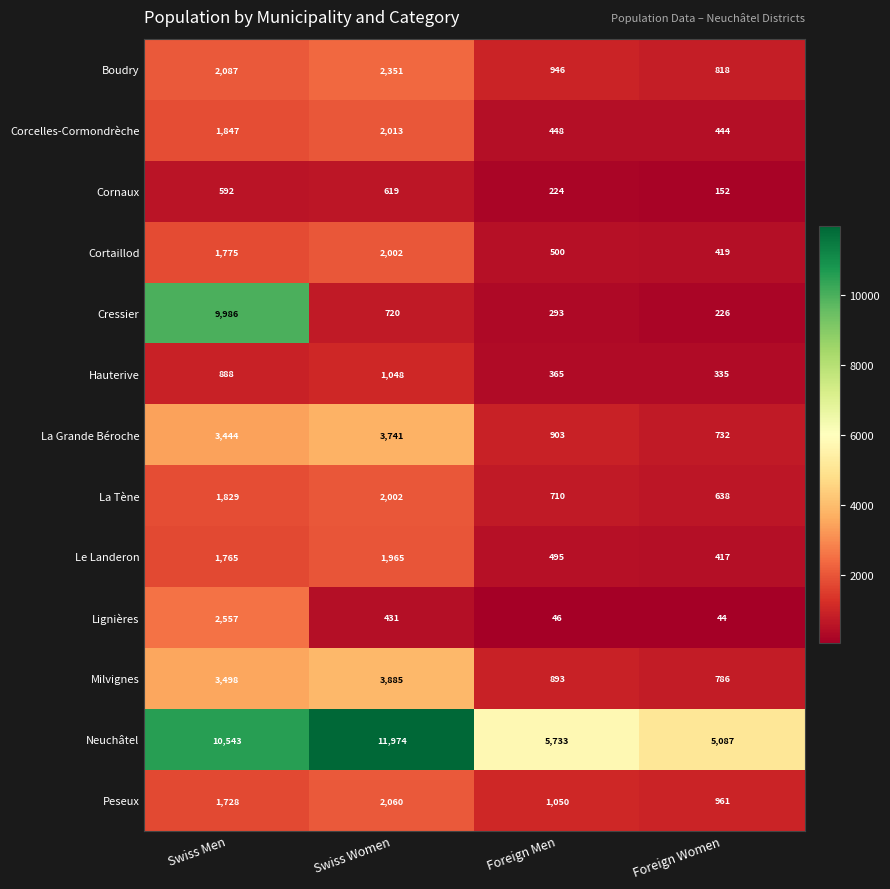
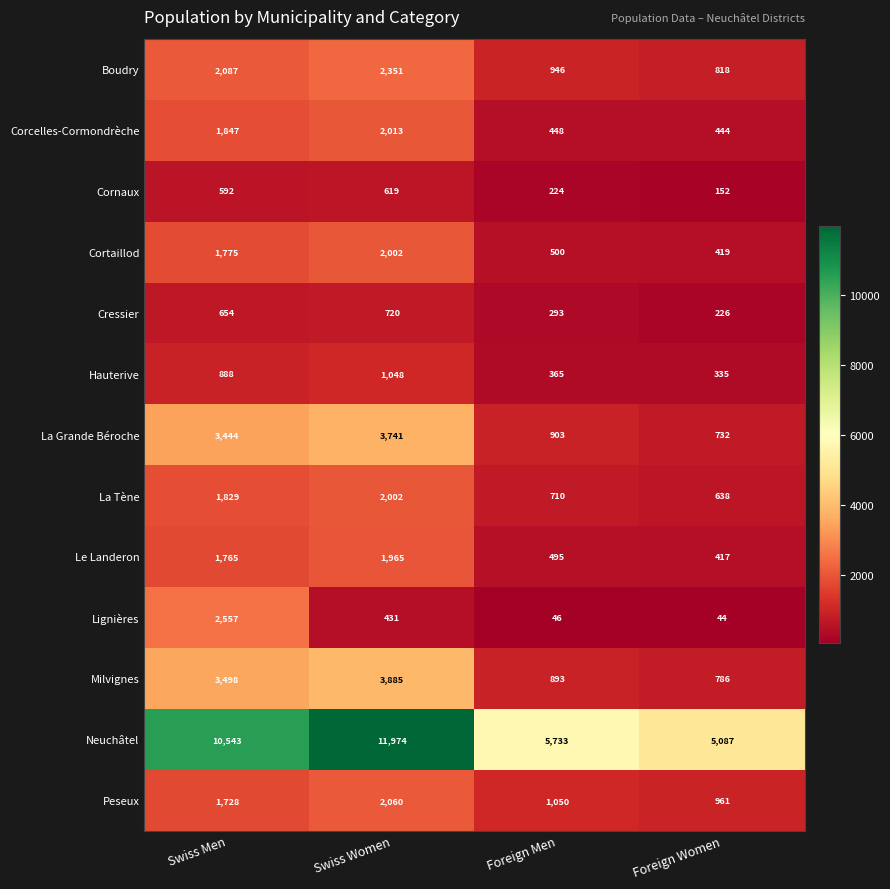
Cressier, Swiss Men: 9,986 -> 654
